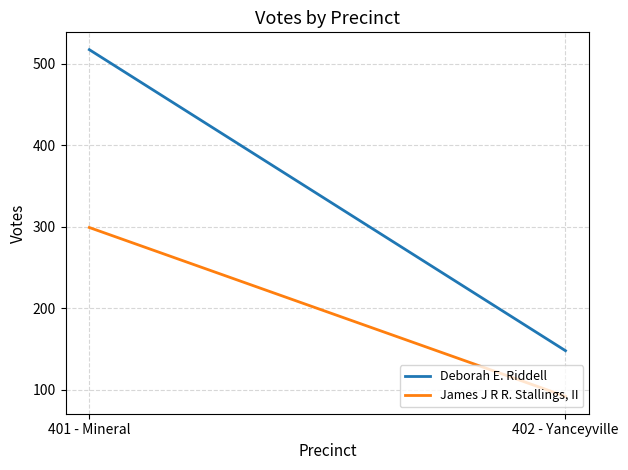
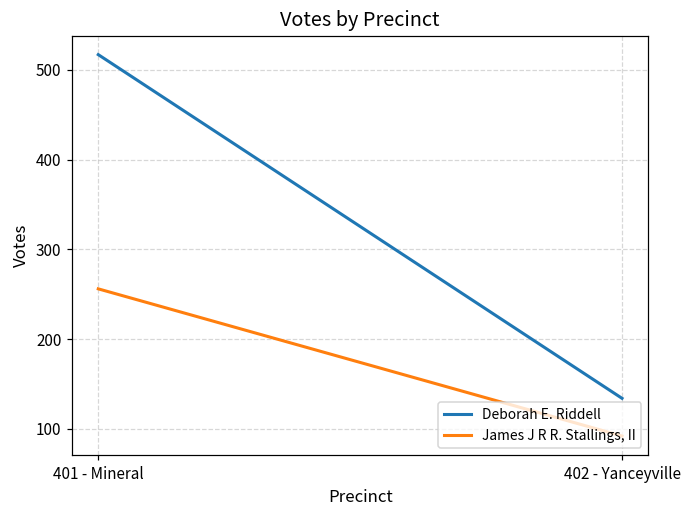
James J R R. Stallings, II, 401 - Mineral: 300 -> 260
Deborah E. Riddell, 402 - Yanceyville: 150 -> 130
